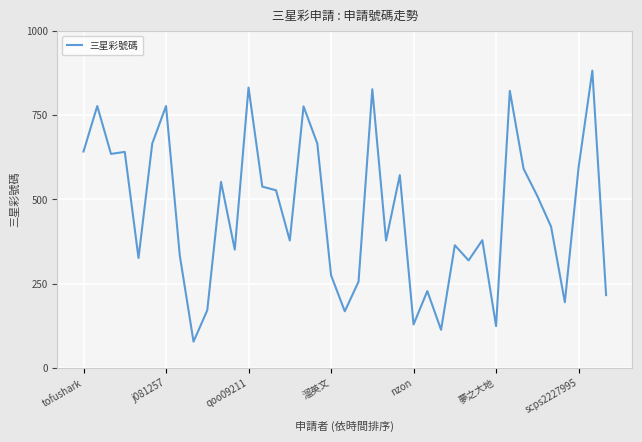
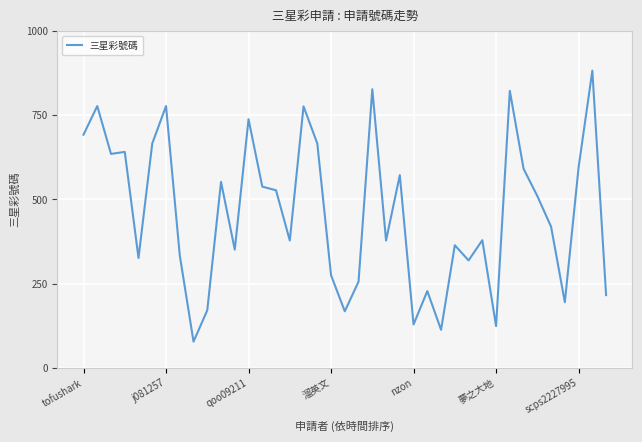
tofushark: 640 -> 690
qoo09211: 830 -> 740
